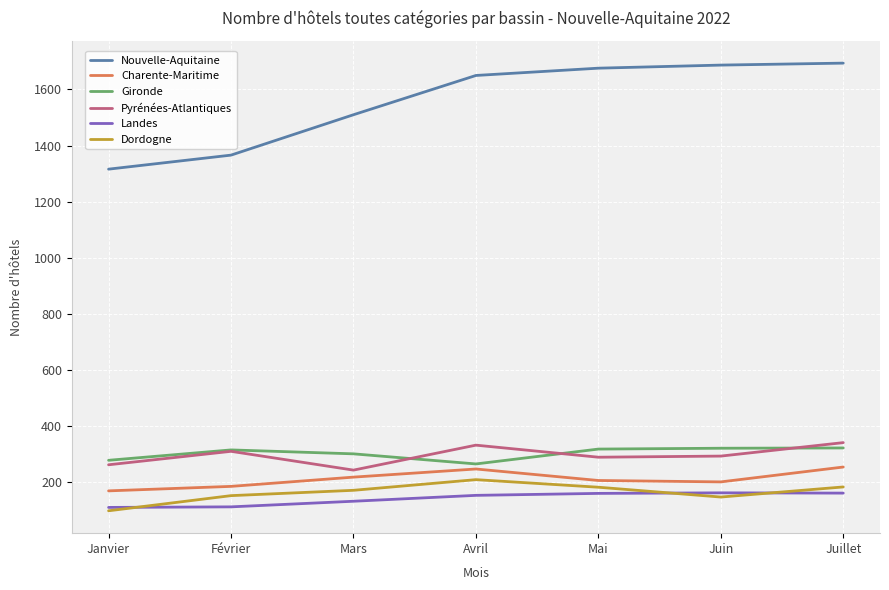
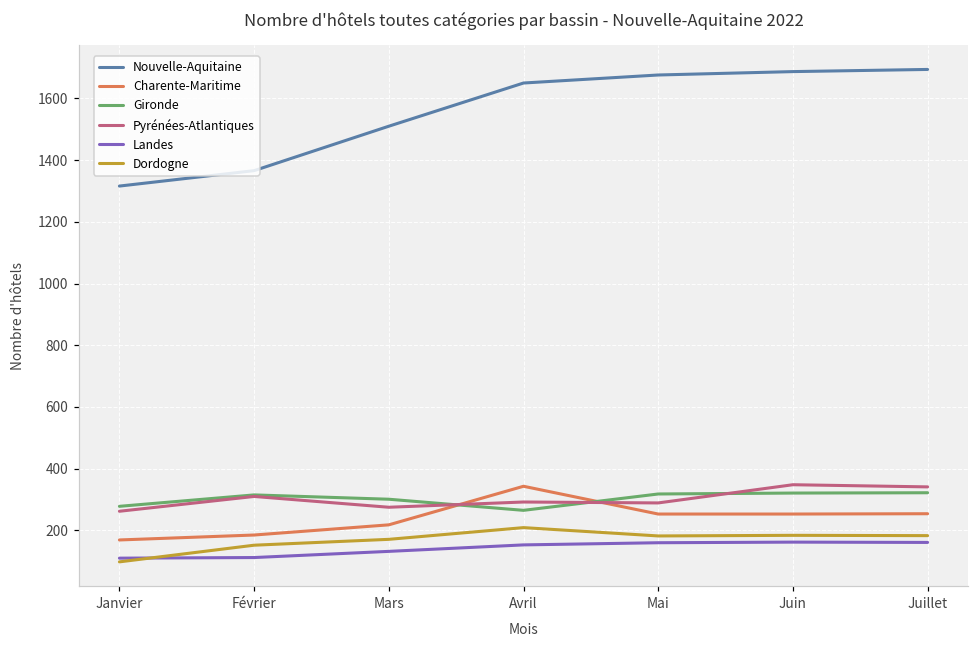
Pyrénées-Atlantiques, Mars: 240 -> 280
Charente-Maritime, Avril: 250 -> 340
Pyrénées-Atlantiques, Avril: 330 -> 290
Charente-Maritime, Mai: 210 -> 250
Charente-Maritime, Juin: 200 -> 250
Pyrénées-Atlantiques, Juin: 290 -> 350
Dordogne, Juin: 150 -> 180
